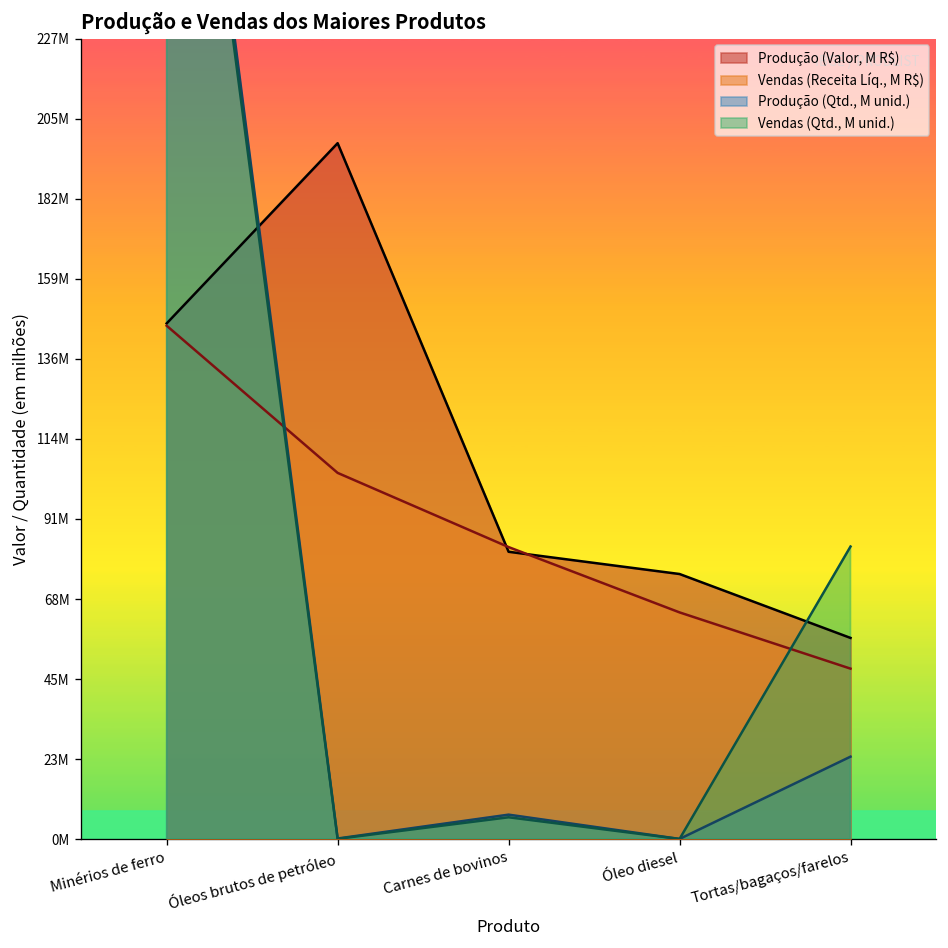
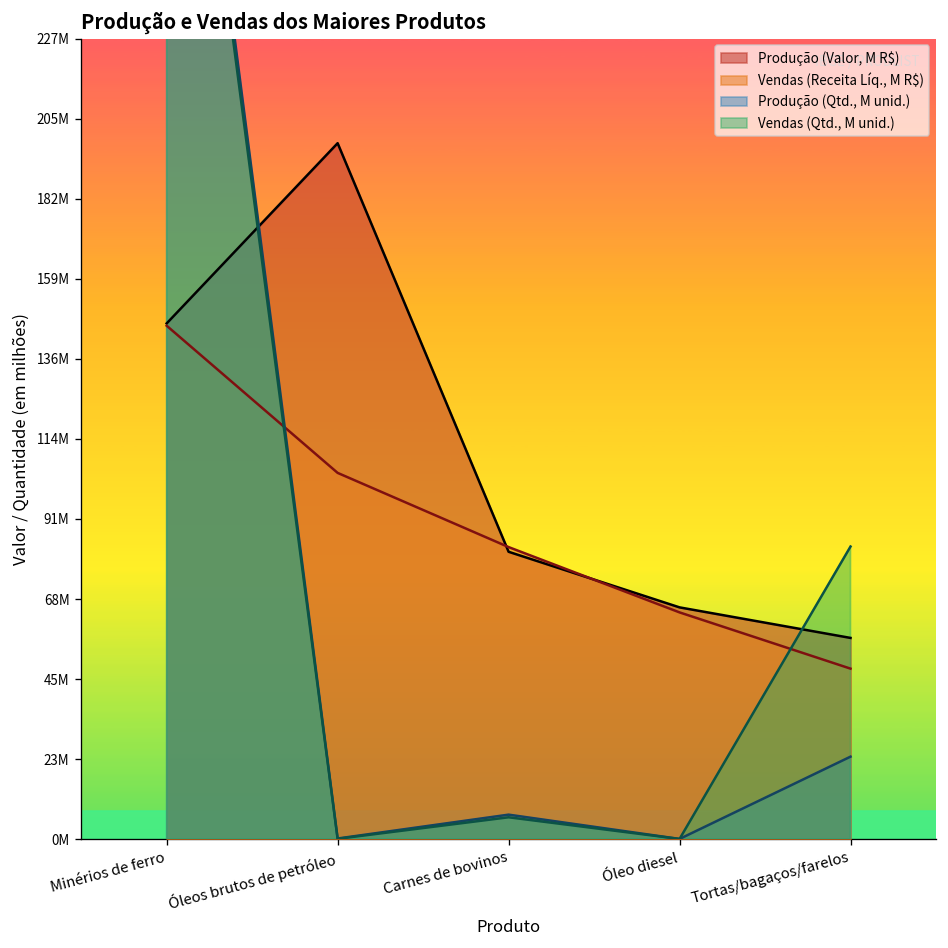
Produção (Valor, M R$), Óleo diesel: 75000000 -> 66000000
